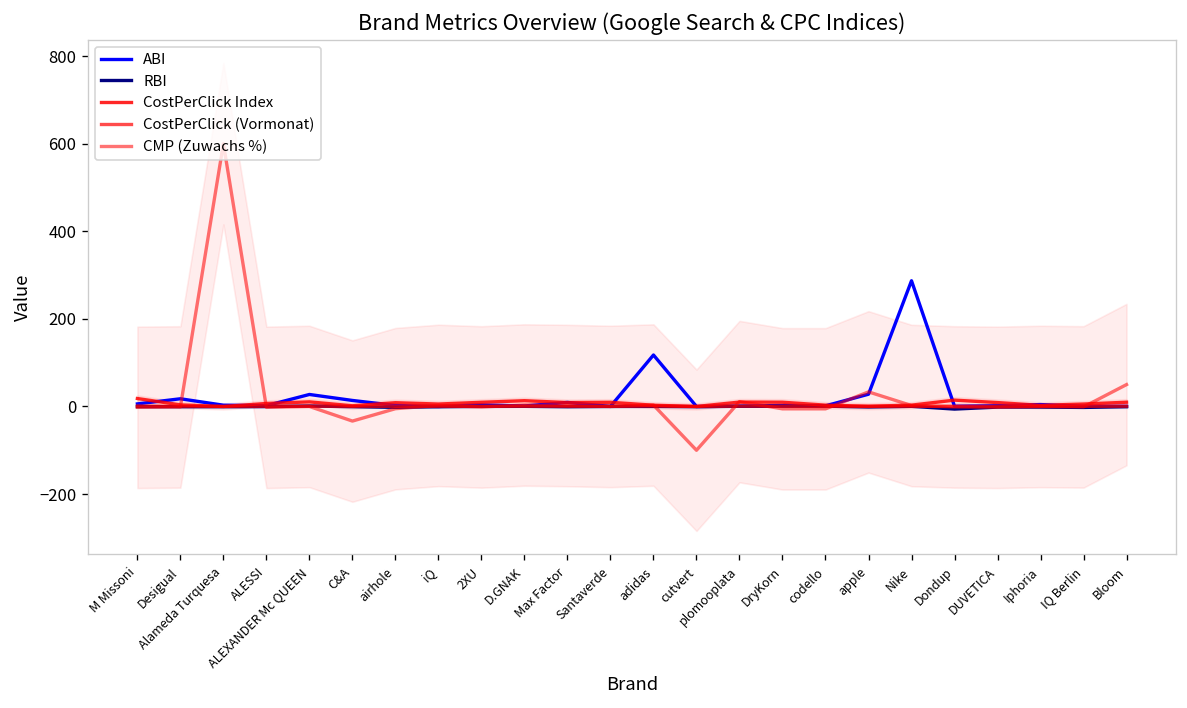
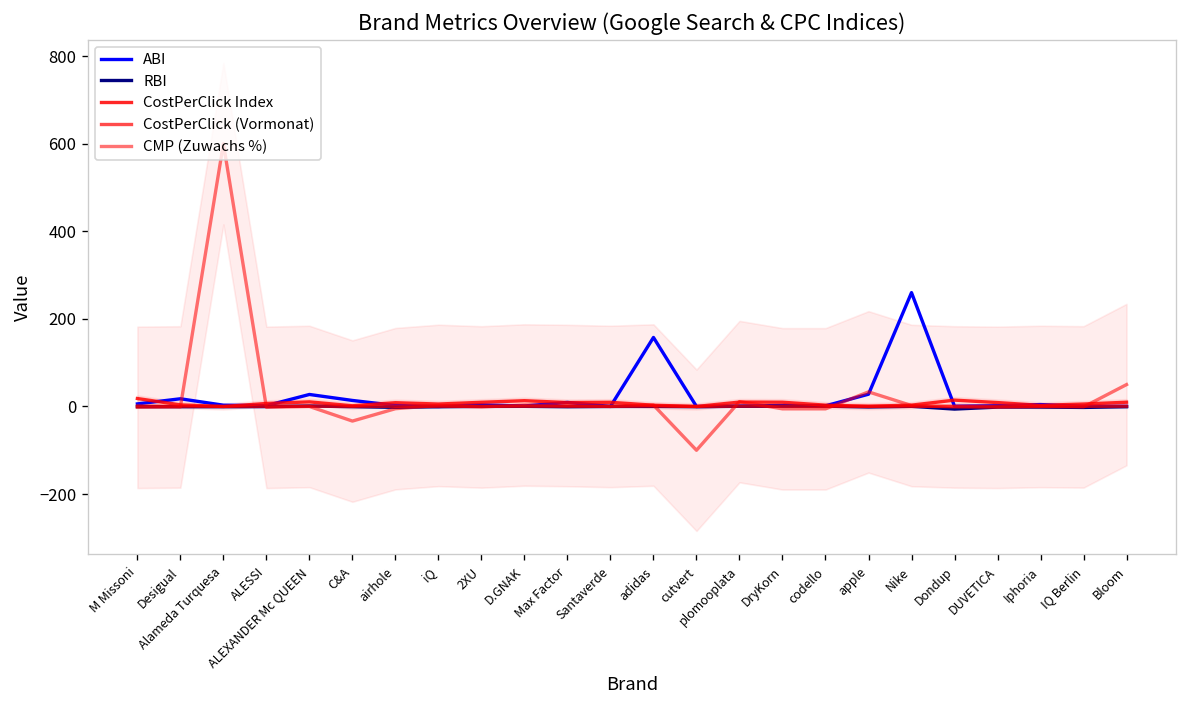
ABI, adidas: 120 -> 160
ABI, Nike: 290 -> 260
